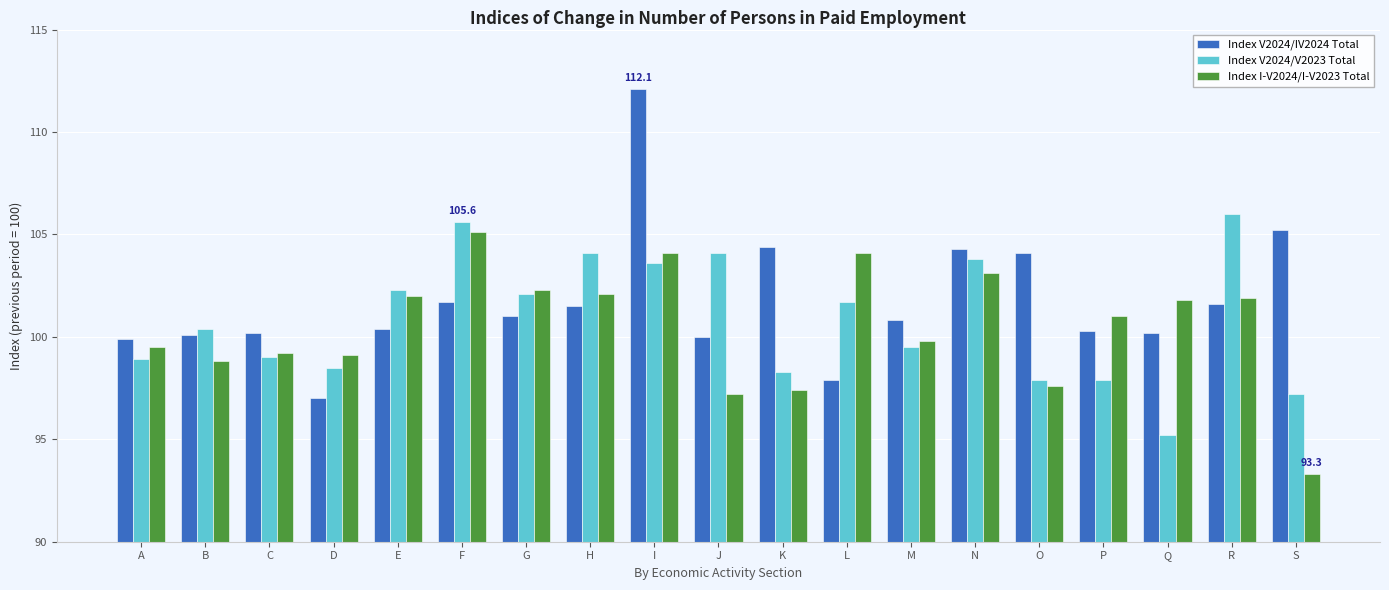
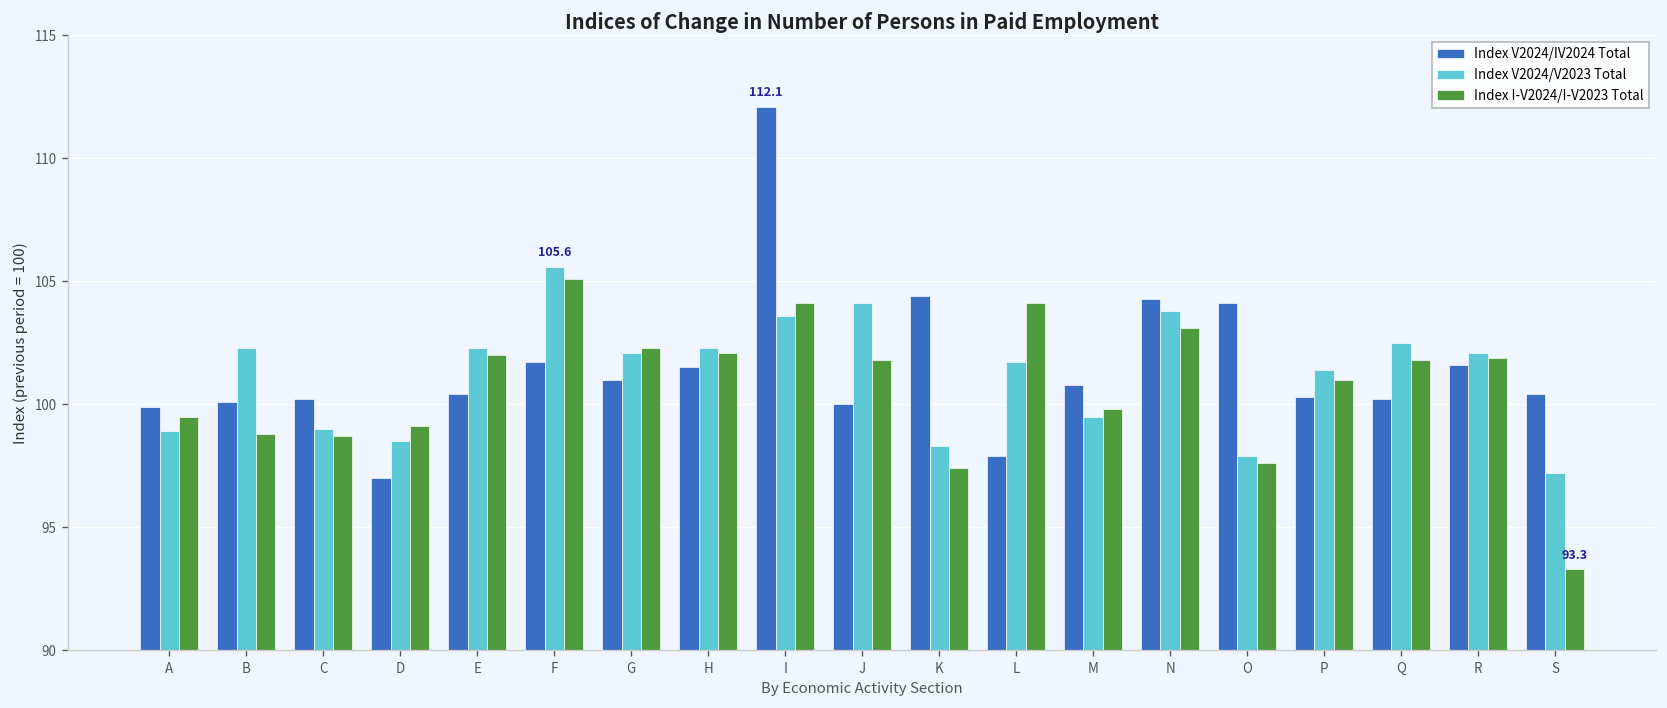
Index V2024/V2023 Total, B: 100.4 -> 102.3
Index I-V2024/I-V2023 Total, C: 99.2 -> 98.7
Index V2024/V2023 Total, H: 104.1 -> 102.3
Index I-V2024/I-V2023 Total, J: 97.2 -> 101.8
Index V2024/V2023 Total, P: 97.9 -> 101.4
Index V2024/V2023 Total, Q: 95.2 -> 102.5
Index V2024/V2023 Total, R: 106.0 -> 102.1
Index V2024/IV2024 Total, S: 105.2 -> 100.4
